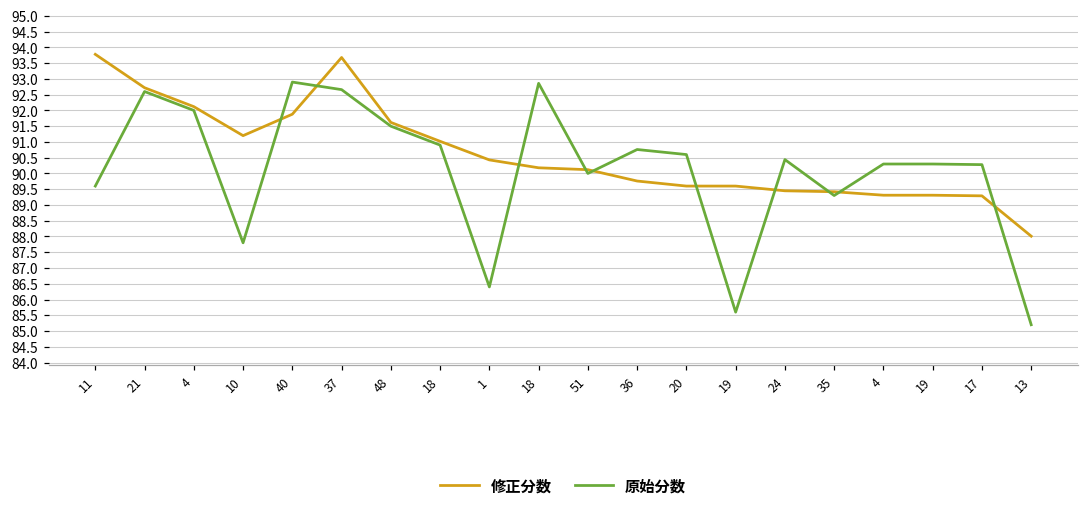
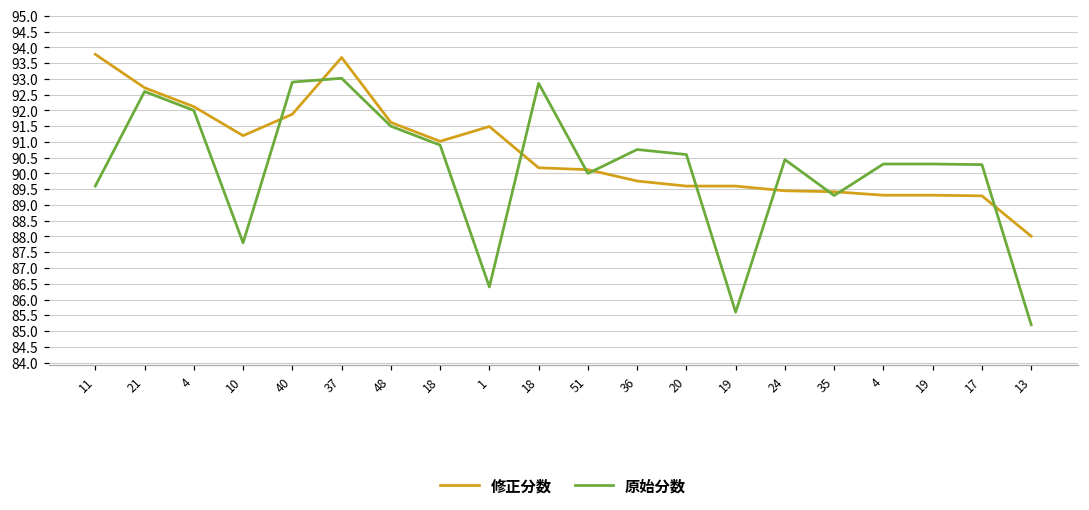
原始分数, 37: 92.7 -> 93.0
修正分数, 1: 90.4 -> 91.5
